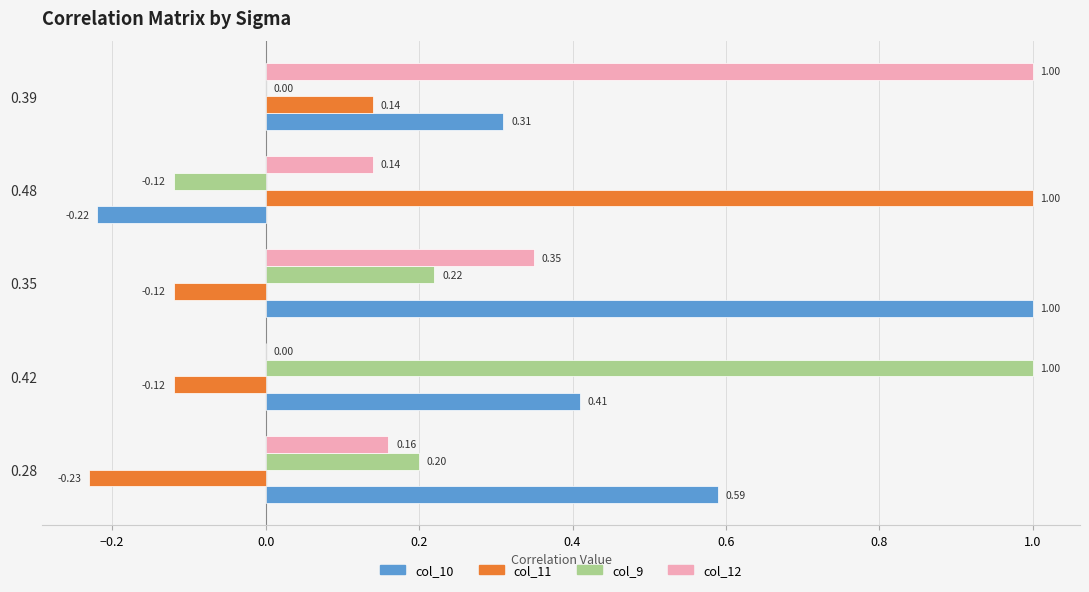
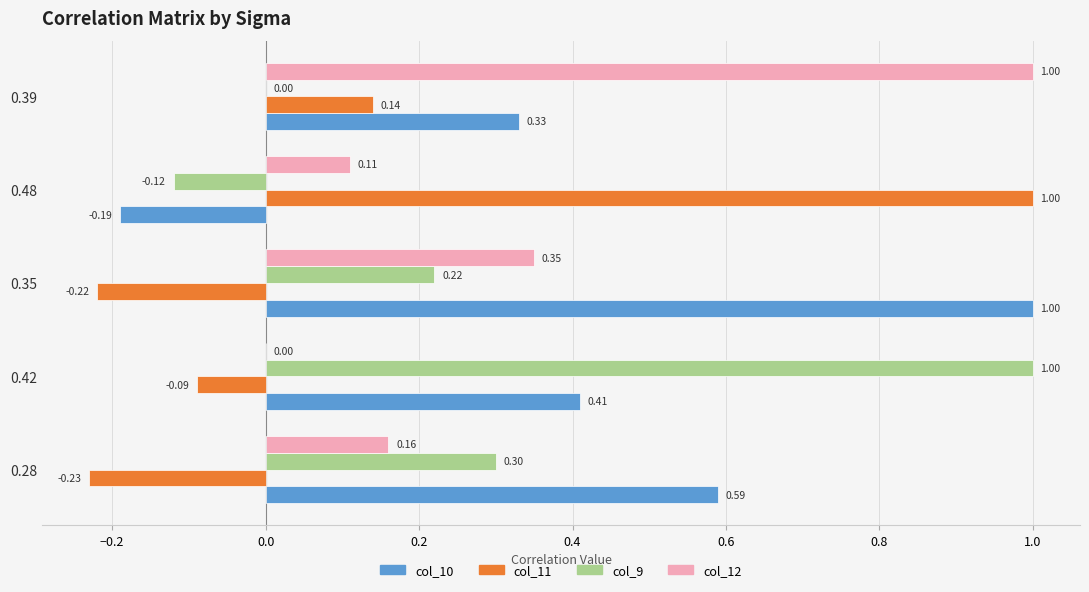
col_10, 0.39: 0.31 -> 0.33
col_12, 0.48: 0.14 -> 0.11
col_10, 0.48: -0.22 -> -0.19
col_11, 0.35: -0.12 -> -0.22
col_11, 0.42: -0.12 -> -0.09
col_9, 0.28: 0.20 -> 0.30
